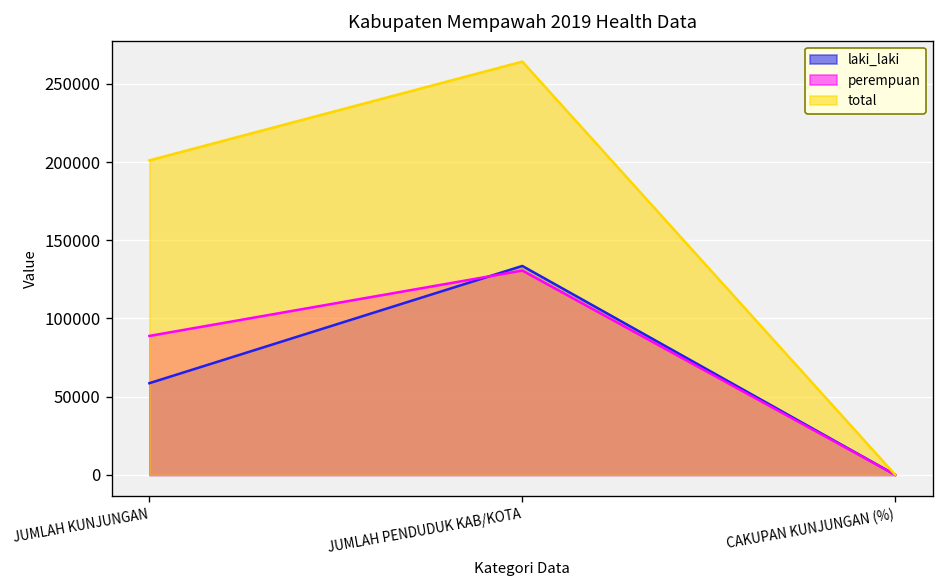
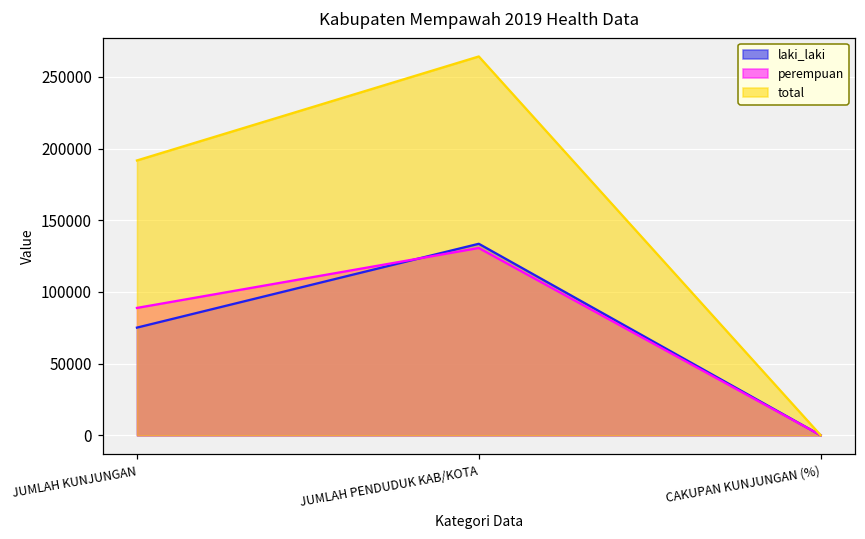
laki_laki, JUMLAH KUNJUNGAN: 59000 -> 75000
total, JUMLAH KUNJUNGAN: 201000 -> 192000
